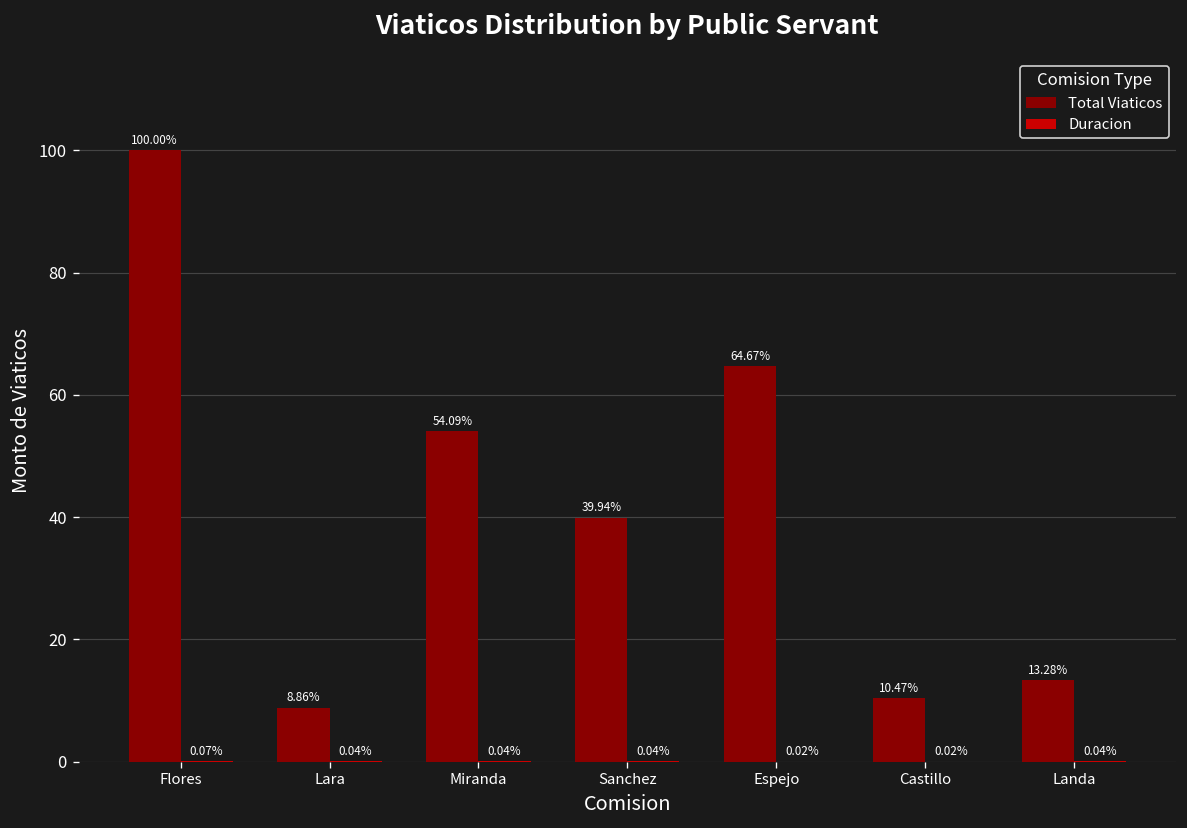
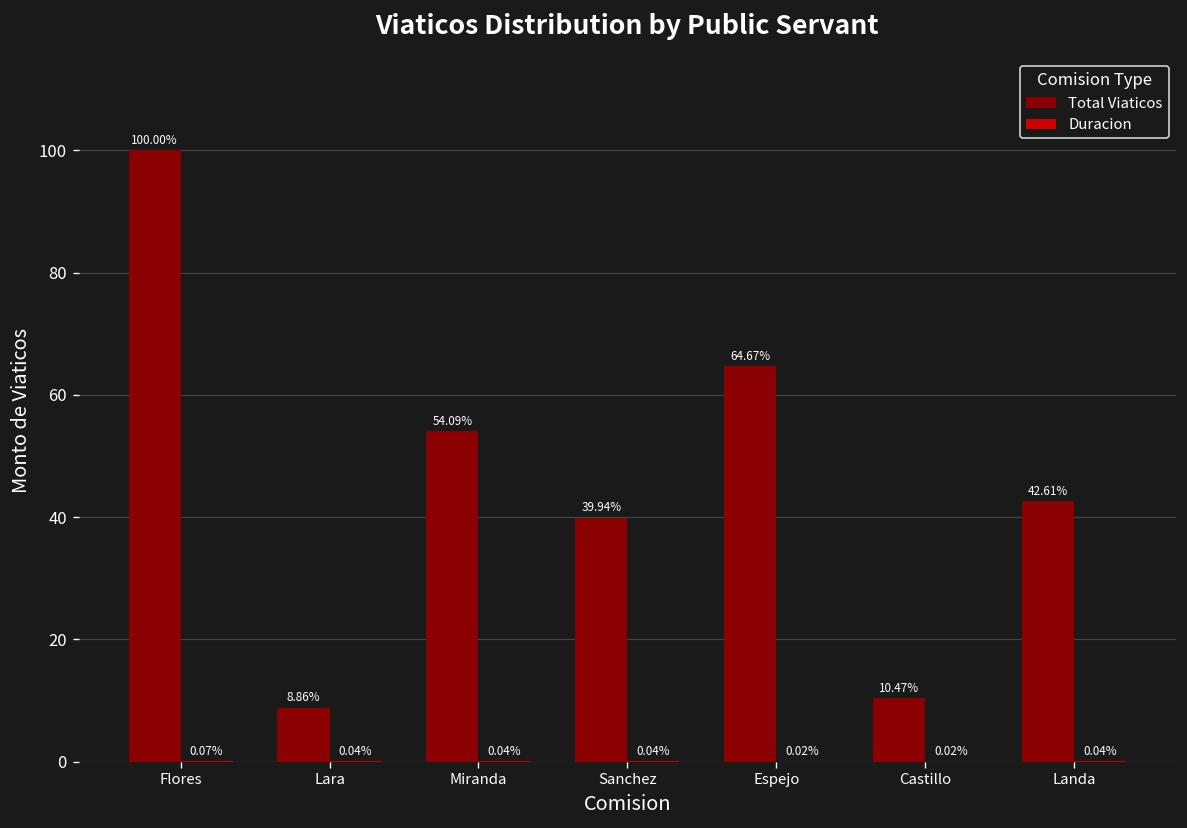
Total Viaticos, Landa: 13.28% -> 42.61%
